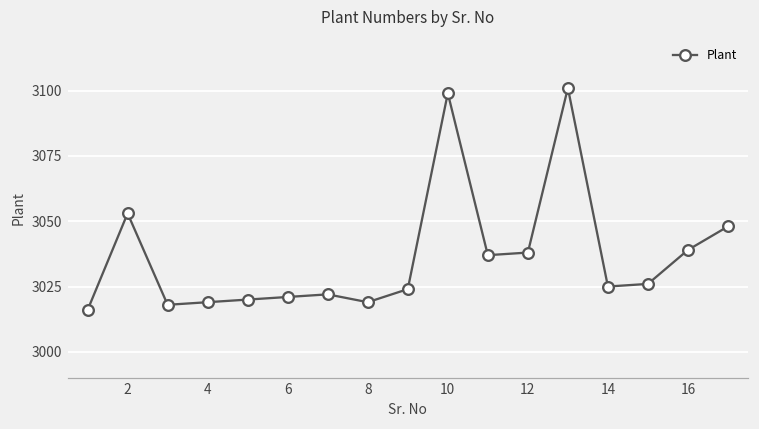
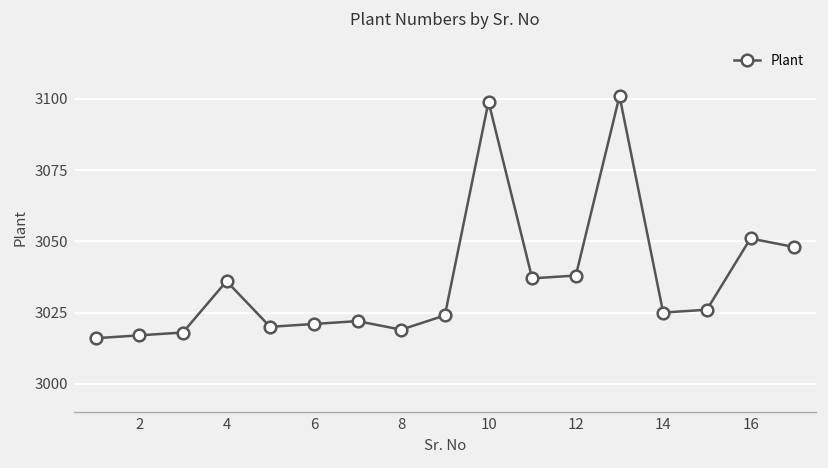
2: 3053 -> 3017
4: 3019 -> 3036
16: 3039 -> 3051
